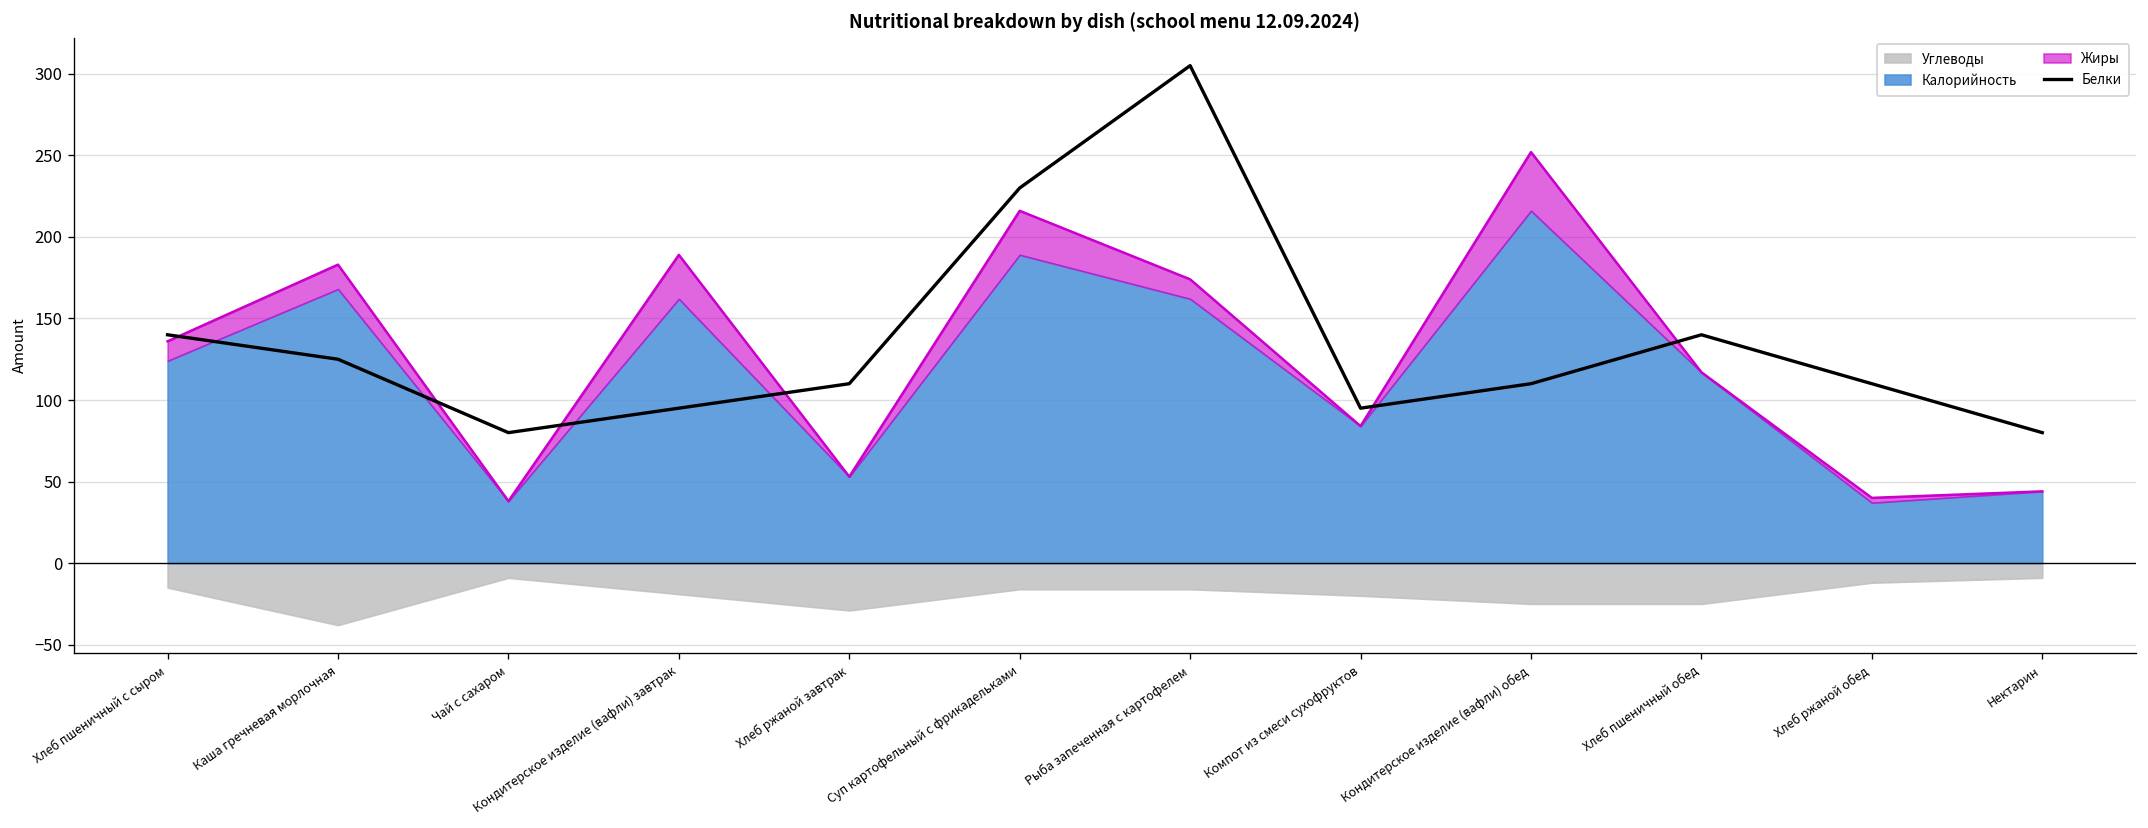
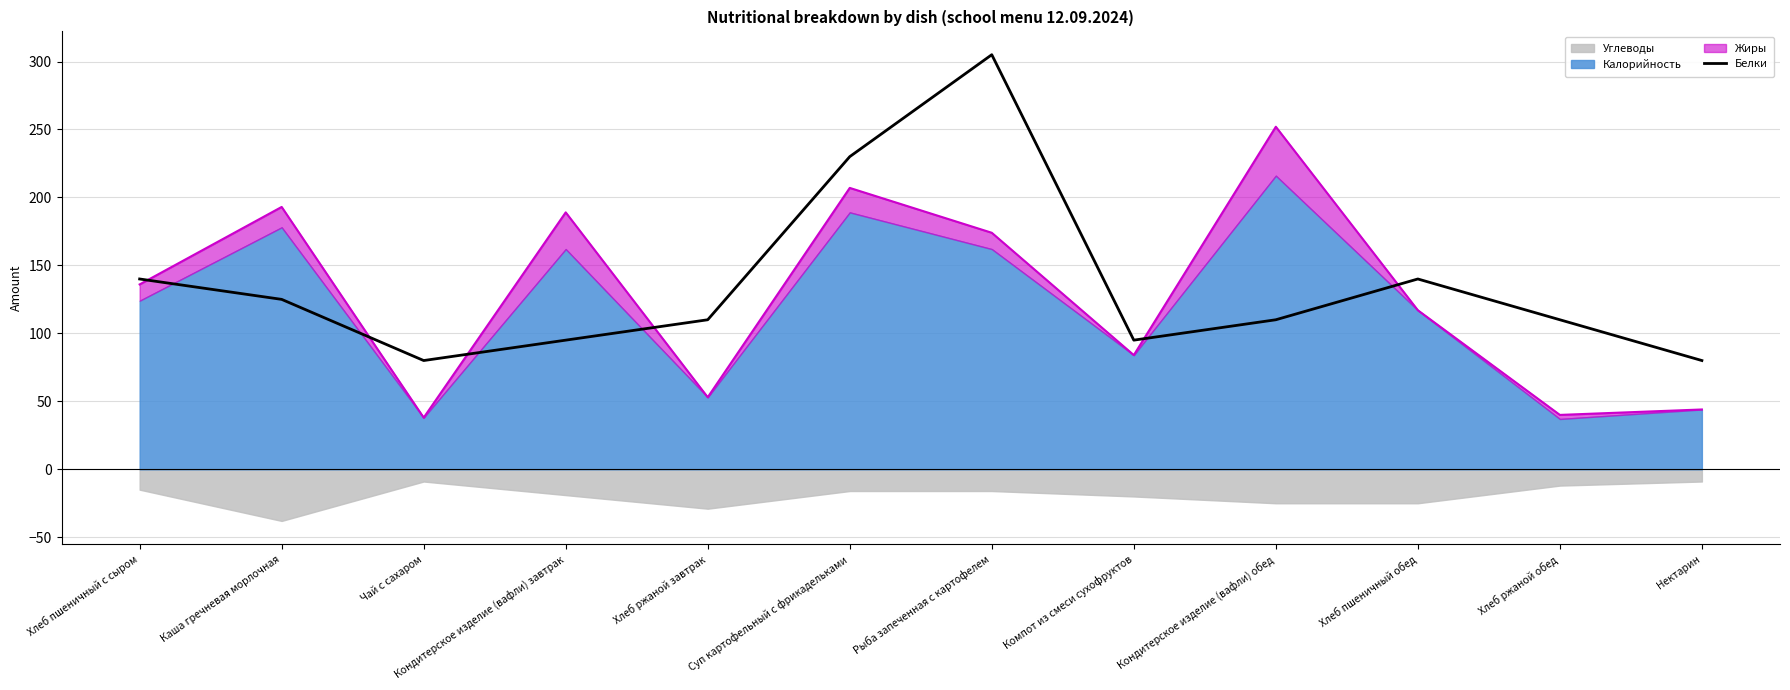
Калорийность, Каша гречневая морлочная: 168 -> 178
Жиры, Суп картофельный с фрикадельками: 27 -> 18
